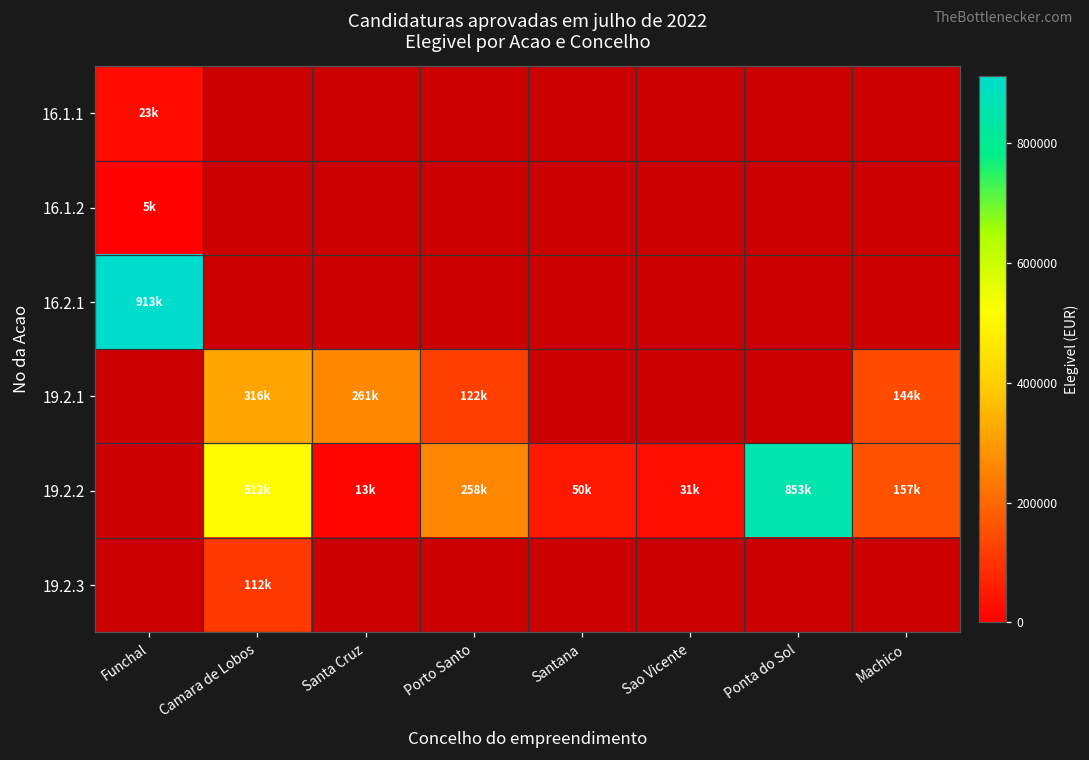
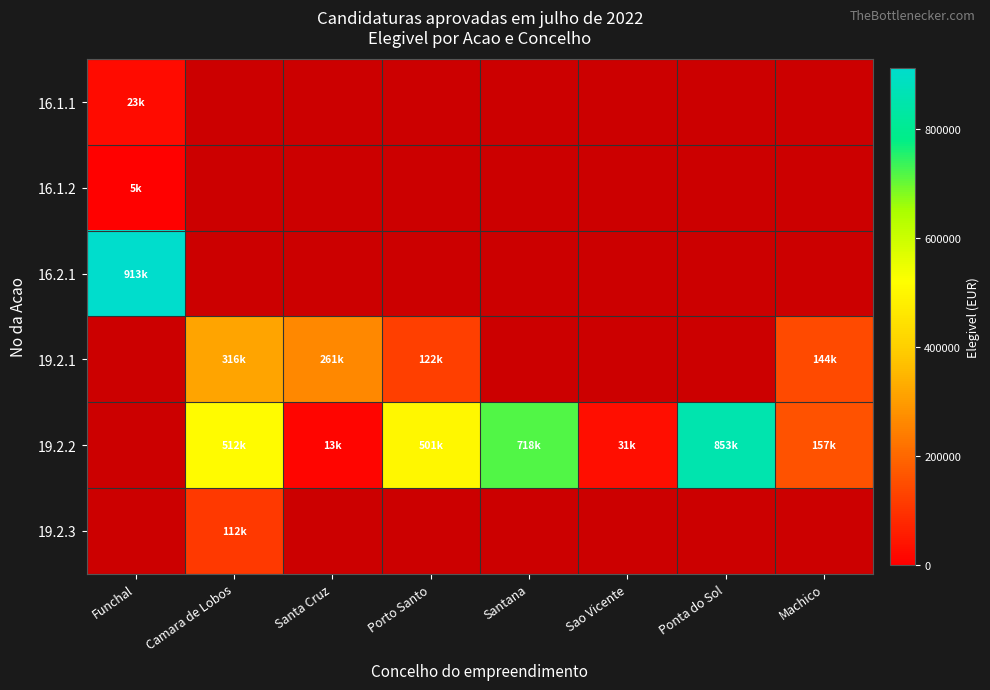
19.2.2, Porto Santo: 258k -> 501k
19.2.2, Santana: 50k -> 718k
